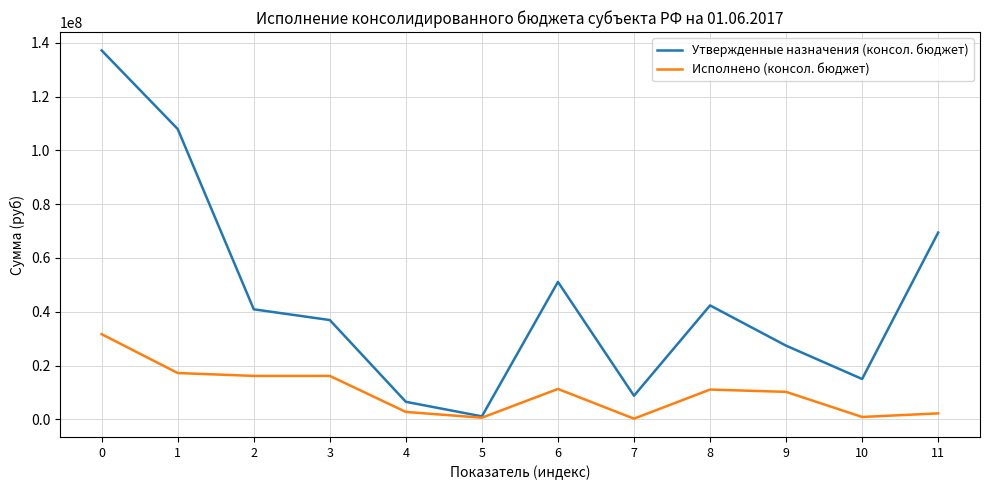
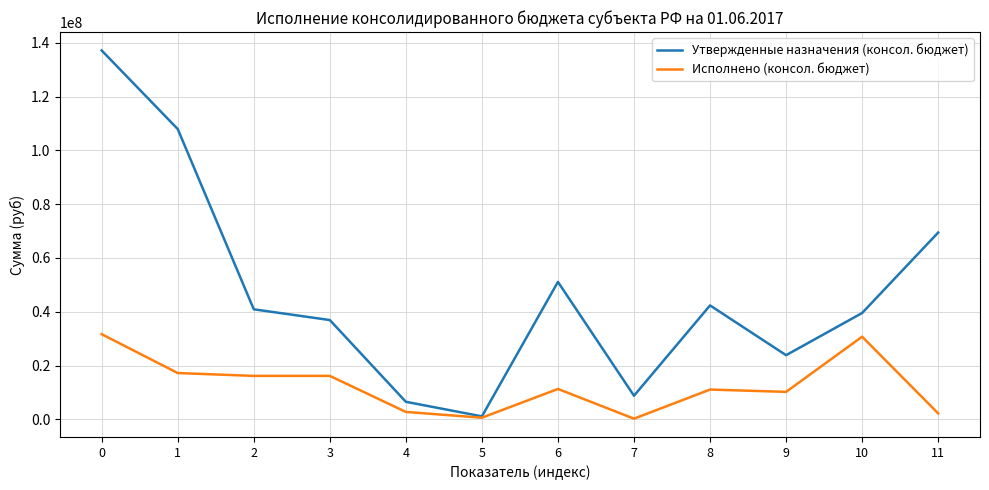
Утвержденные назначения (консол. бюджет), 9: 27000000 -> 24000000
Утвержденные назначения (консол. бюджет), 10: 15000000 -> 40000000
Исполнено (консол. бюджет), 10: 1000000 -> 31000000
